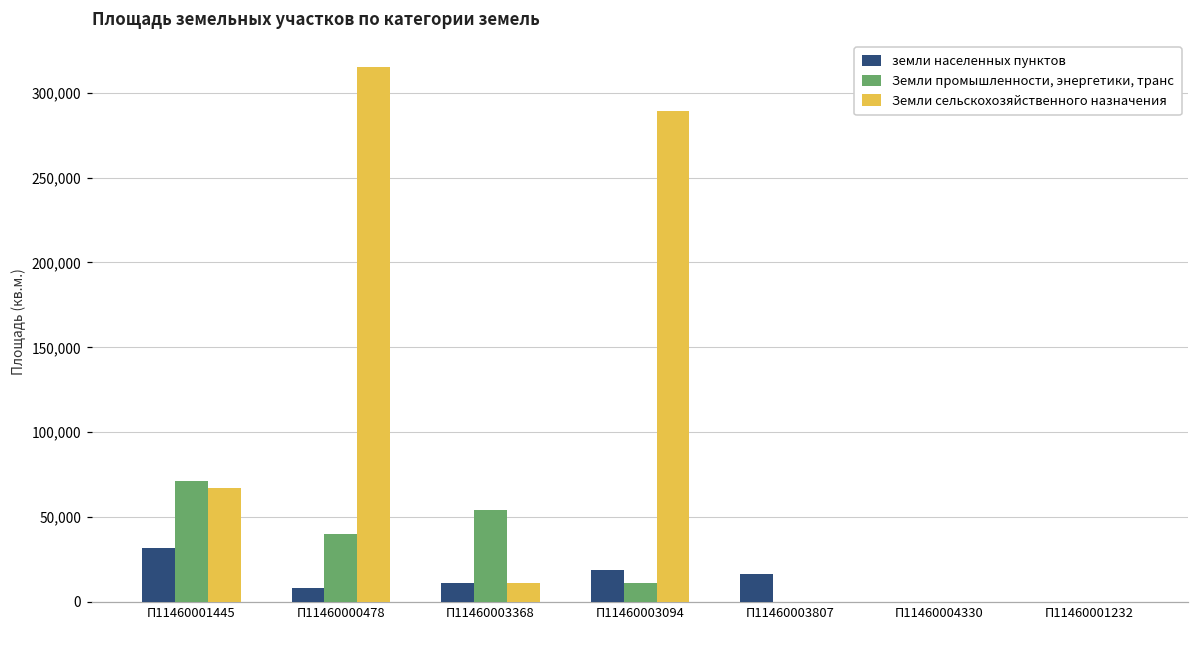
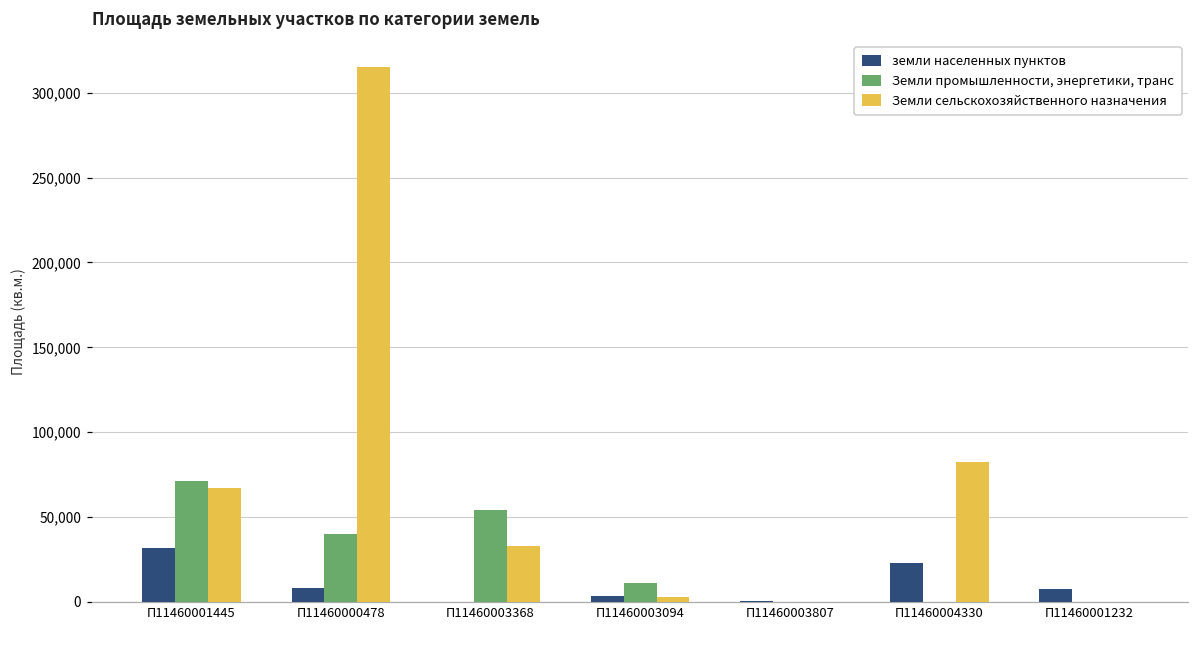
земли населенных пунктов, П11460003368: 11,000 -> 0
Земли сельскохозяйственного назначения, П11460003368: 11,000 -> 33,000
земли населенных пунктов, П11460003094: 19,000 -> 4,000
Земли сельскохозяйственного назначения, П11460003094: 289,000 -> 3,000
земли населенных пунктов, П11460003807: 17,000 -> 0
земли населенных пунктов, П11460004330: 0 -> 23,000
Земли сельскохозяйственного назначения, П11460004330: 0 -> 83,000
земли населенных пунктов, П11460001232: 0 -> 8,000
